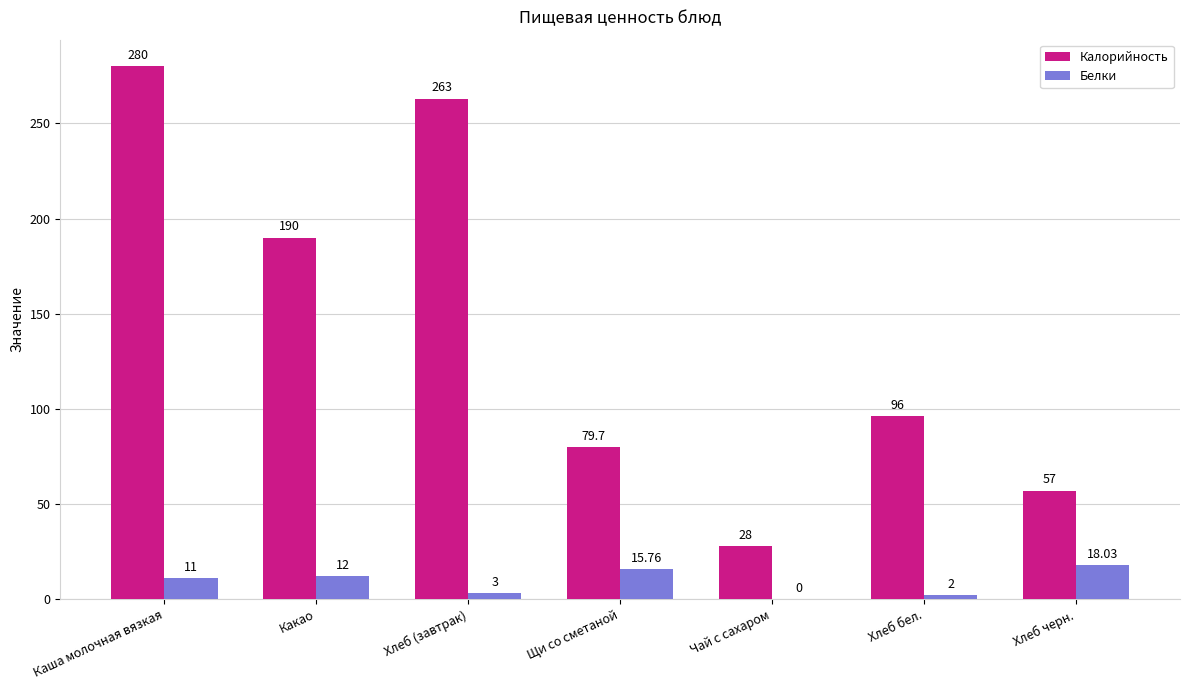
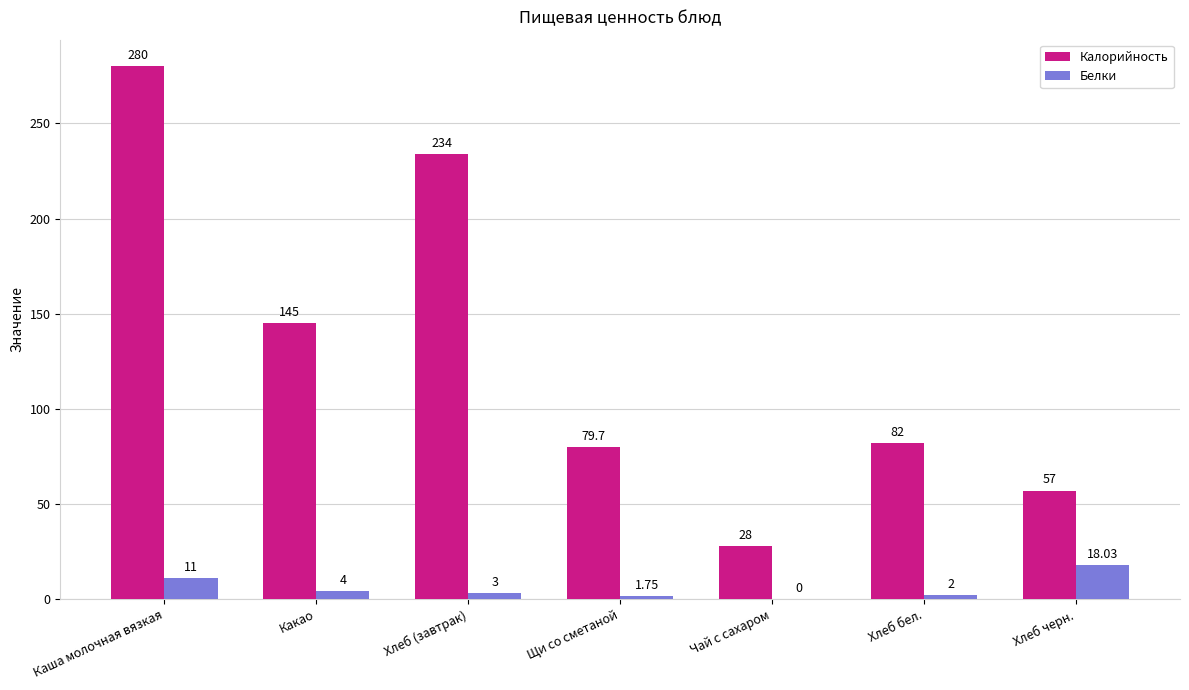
Калорийность, Какао: 190 -> 145
Белки, Какао: 12 -> 4
Калорийность, Хлеб (завтрак): 263 -> 234
Белки, Щи со сметаной: 15.76 -> 1.75
Калорийность, Хлеб бел.: 96 -> 82
